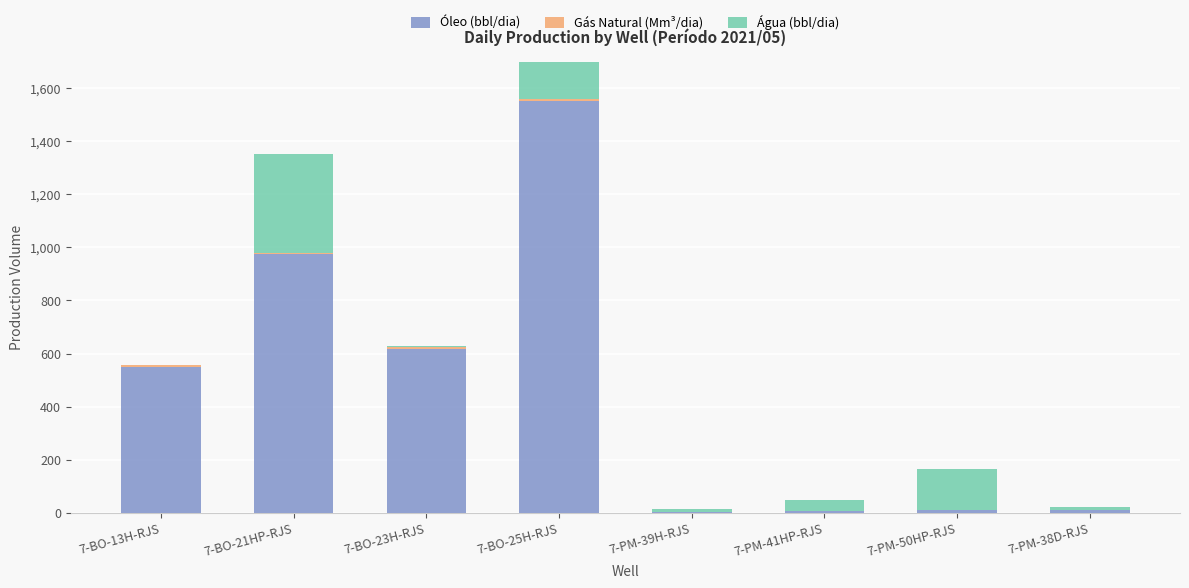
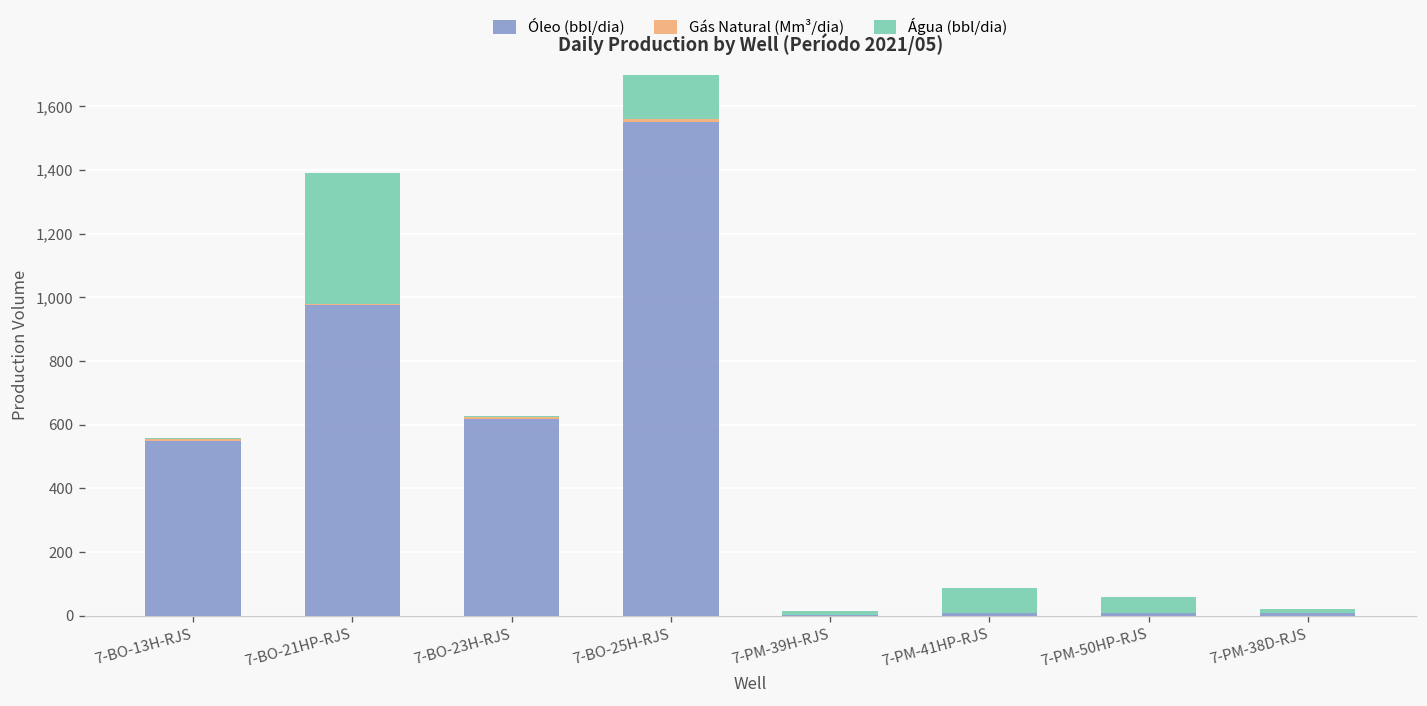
Água (bbl/dia), 7-BO-21HP-RJS: 370 -> 410
Água (bbl/dia), 7-PM-41HP-RJS: 40 -> 80
Água (bbl/dia), 7-PM-50HP-RJS: 160 -> 50
